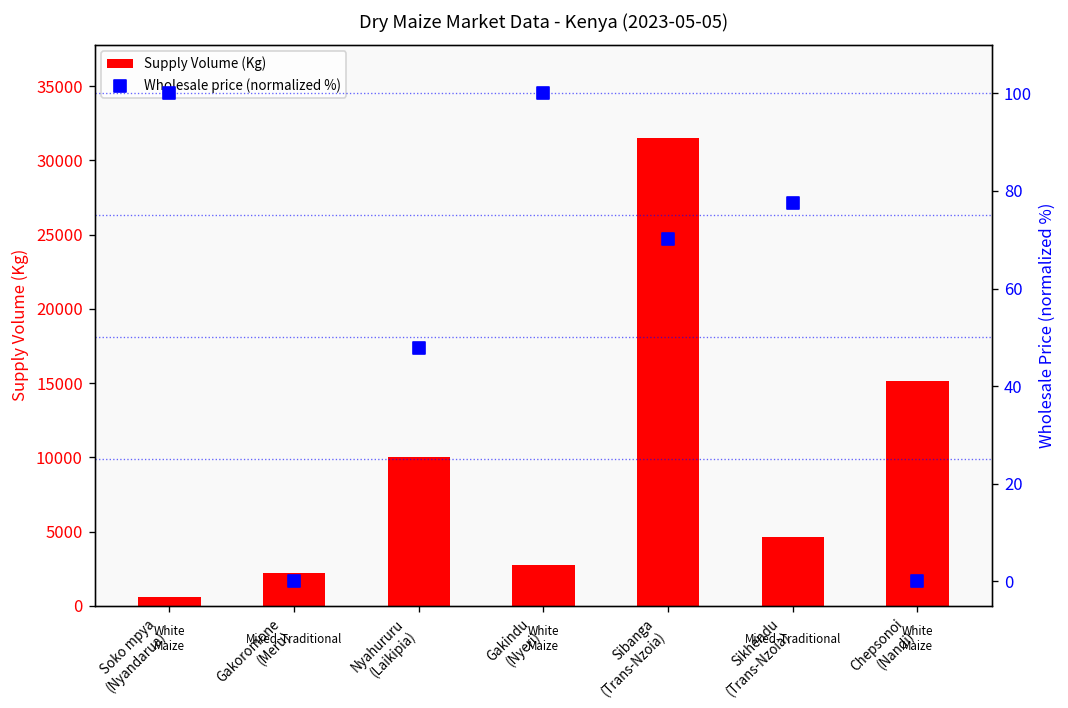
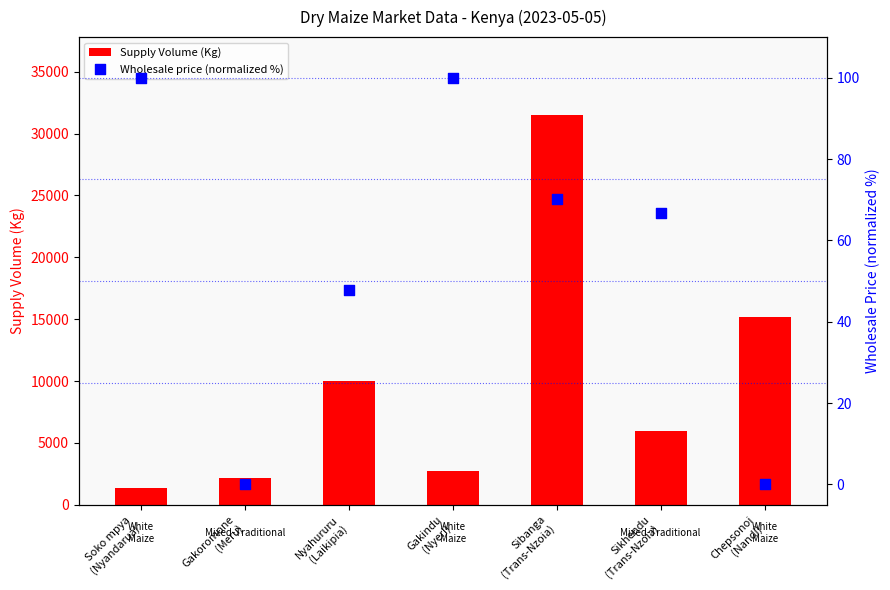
Supply Volume (Kg), Soko mpya (Nyandarua): 600 -> 1400
Supply Volume (Kg), Sikhendu (Trans-Nzoia): 4600 -> 6000
Wholesale price (normalized %), Sikhendu (Trans-Nzoia): 78 -> 67
